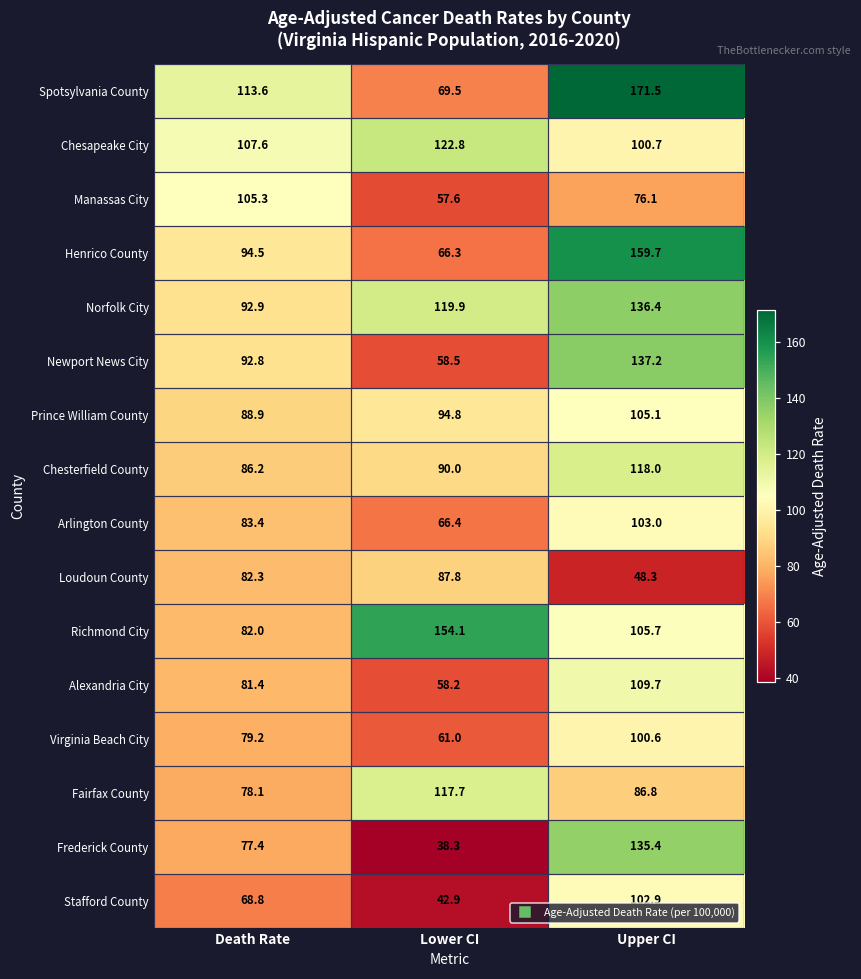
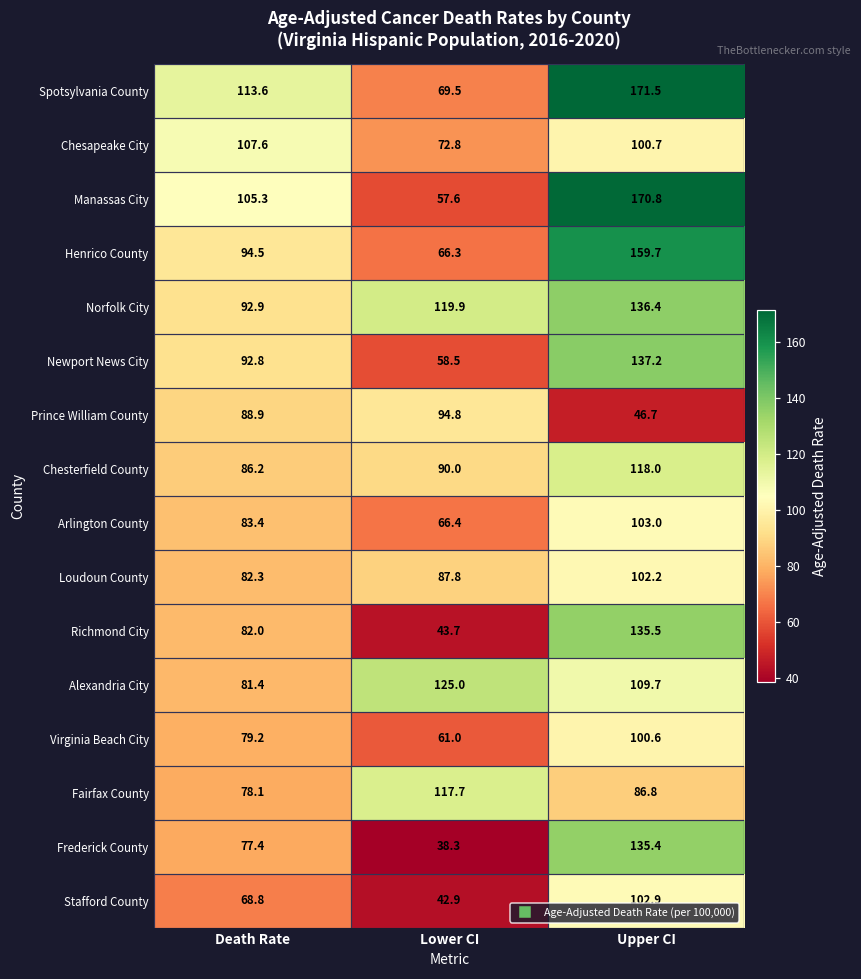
Chesapeake City, Lower CI: 122.8 -> 72.8
Manassas City, Upper CI: 76.1 -> 170.8
Prince William County, Upper CI: 105.1 -> 46.7
Loudoun County, Upper CI: 48.3 -> 102.2
Richmond City, Lower CI: 154.1 -> 43.7
Richmond City, Upper CI: 105.7 -> 135.5
Alexandria City, Lower CI: 58.2 -> 125.0
